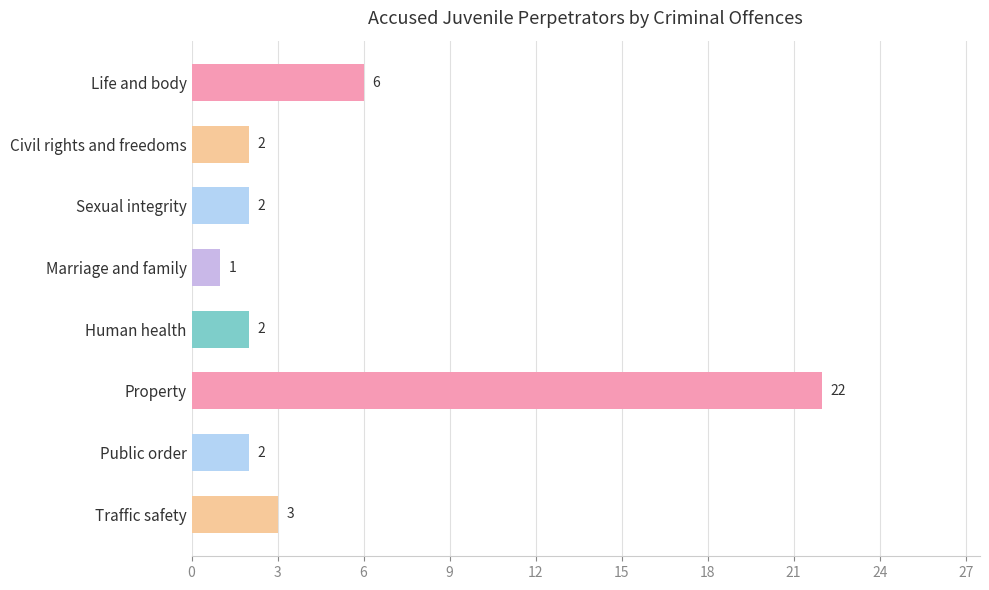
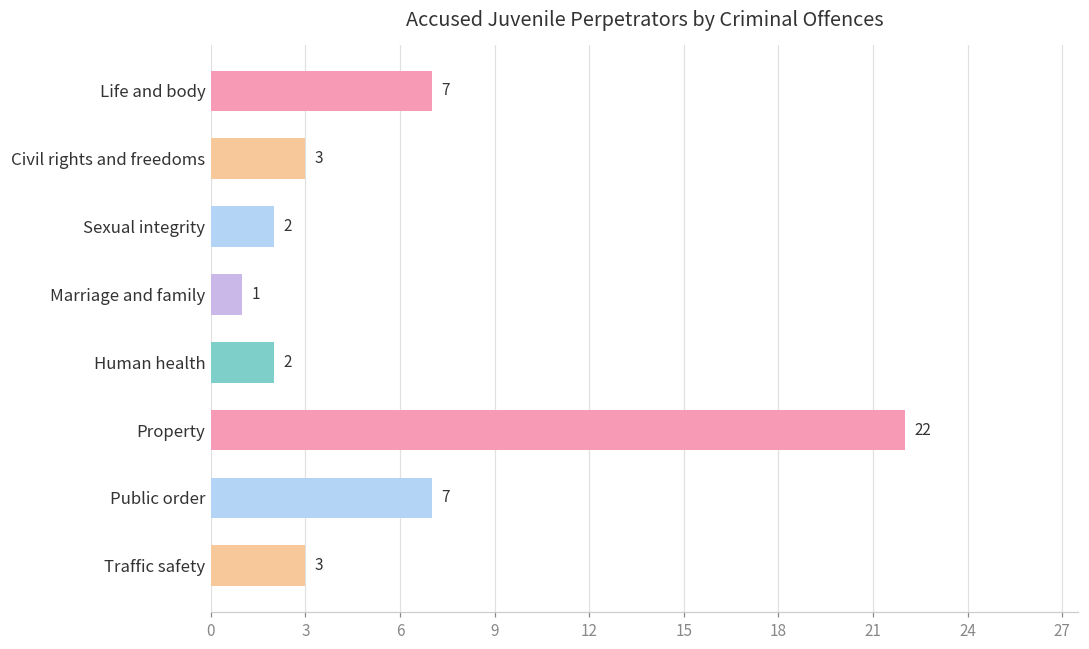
Life and body: 6 -> 7
Civil rights and freedoms: 2 -> 3
Public order: 2 -> 7
